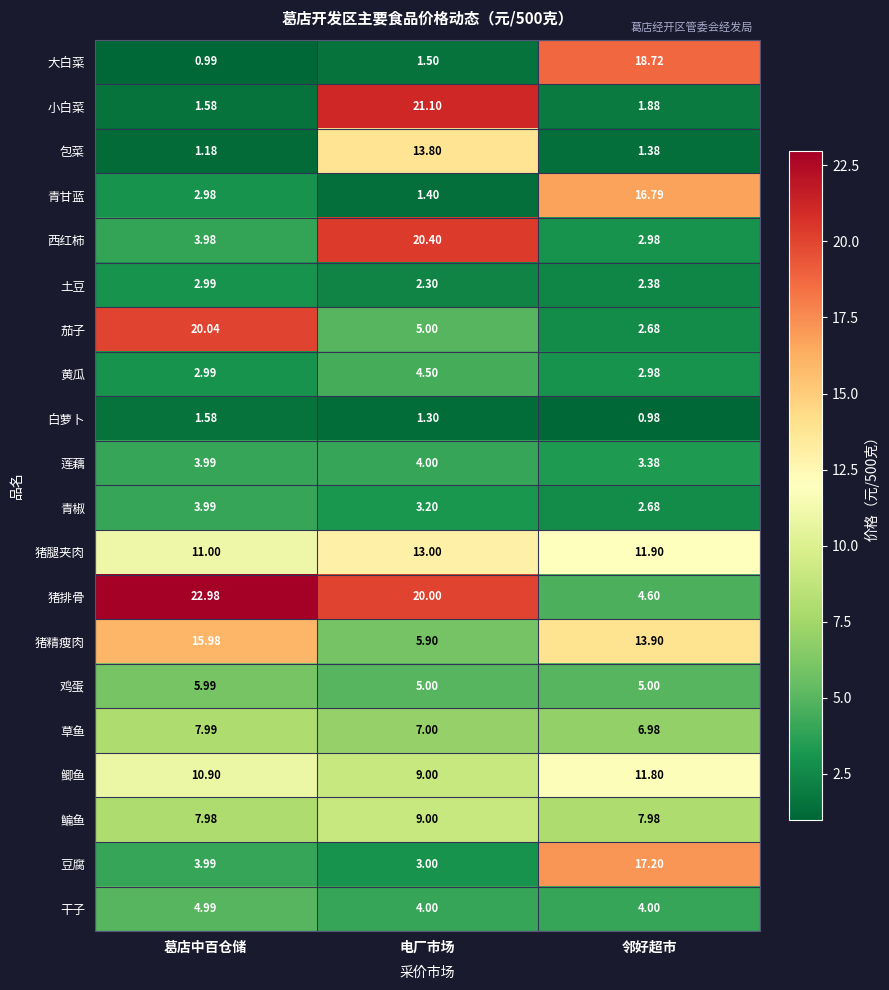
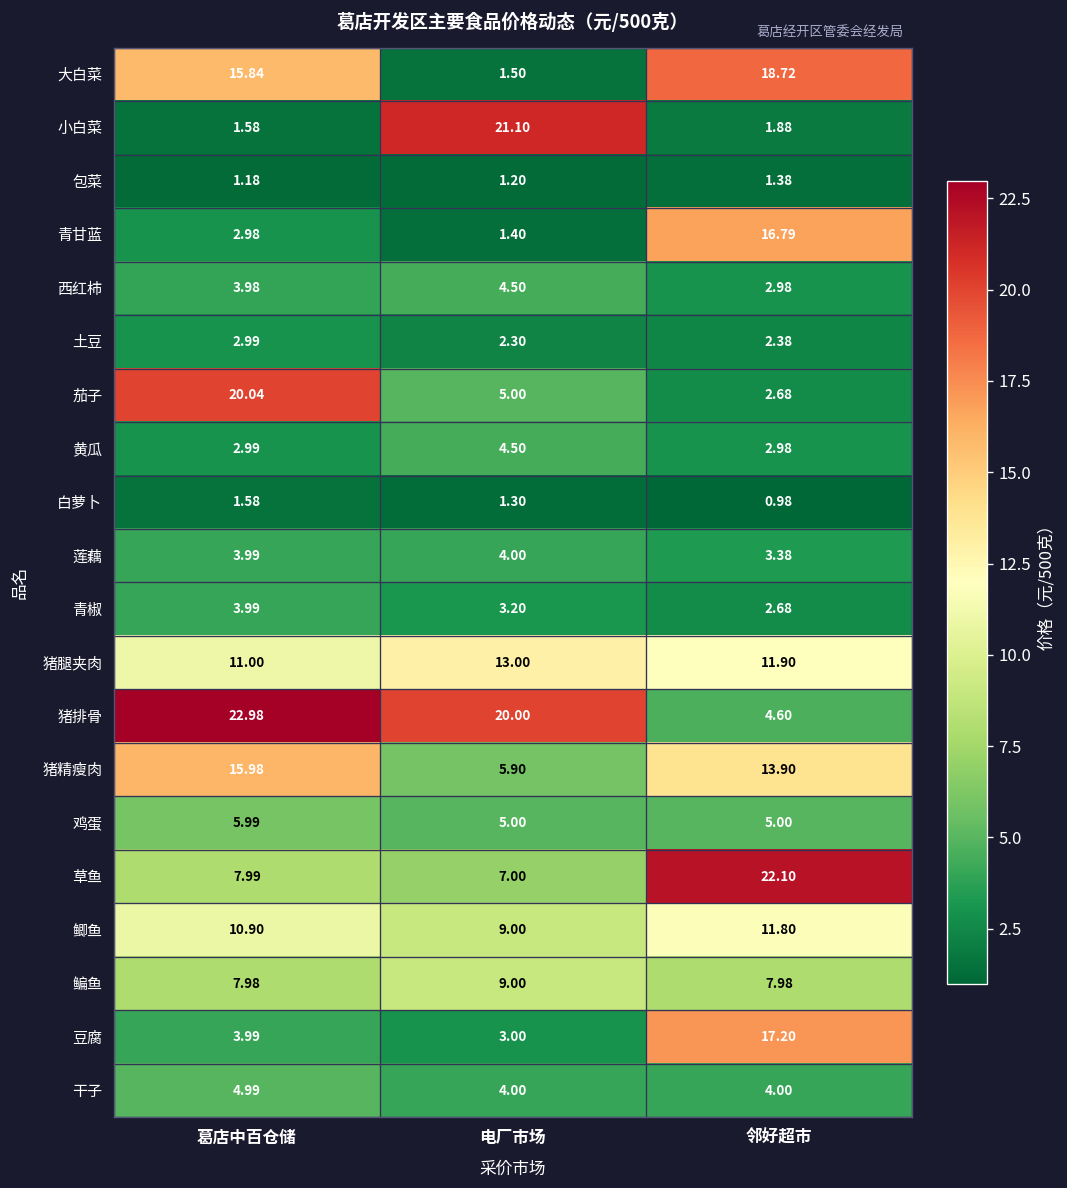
大白菜, 葛店中百仓储: 0.99 -> 15.84
包菜, 电厂市场: 13.80 -> 1.20
西红柿, 电厂市场: 20.40 -> 4.50
草鱼, 邻好超市: 6.98 -> 22.10
